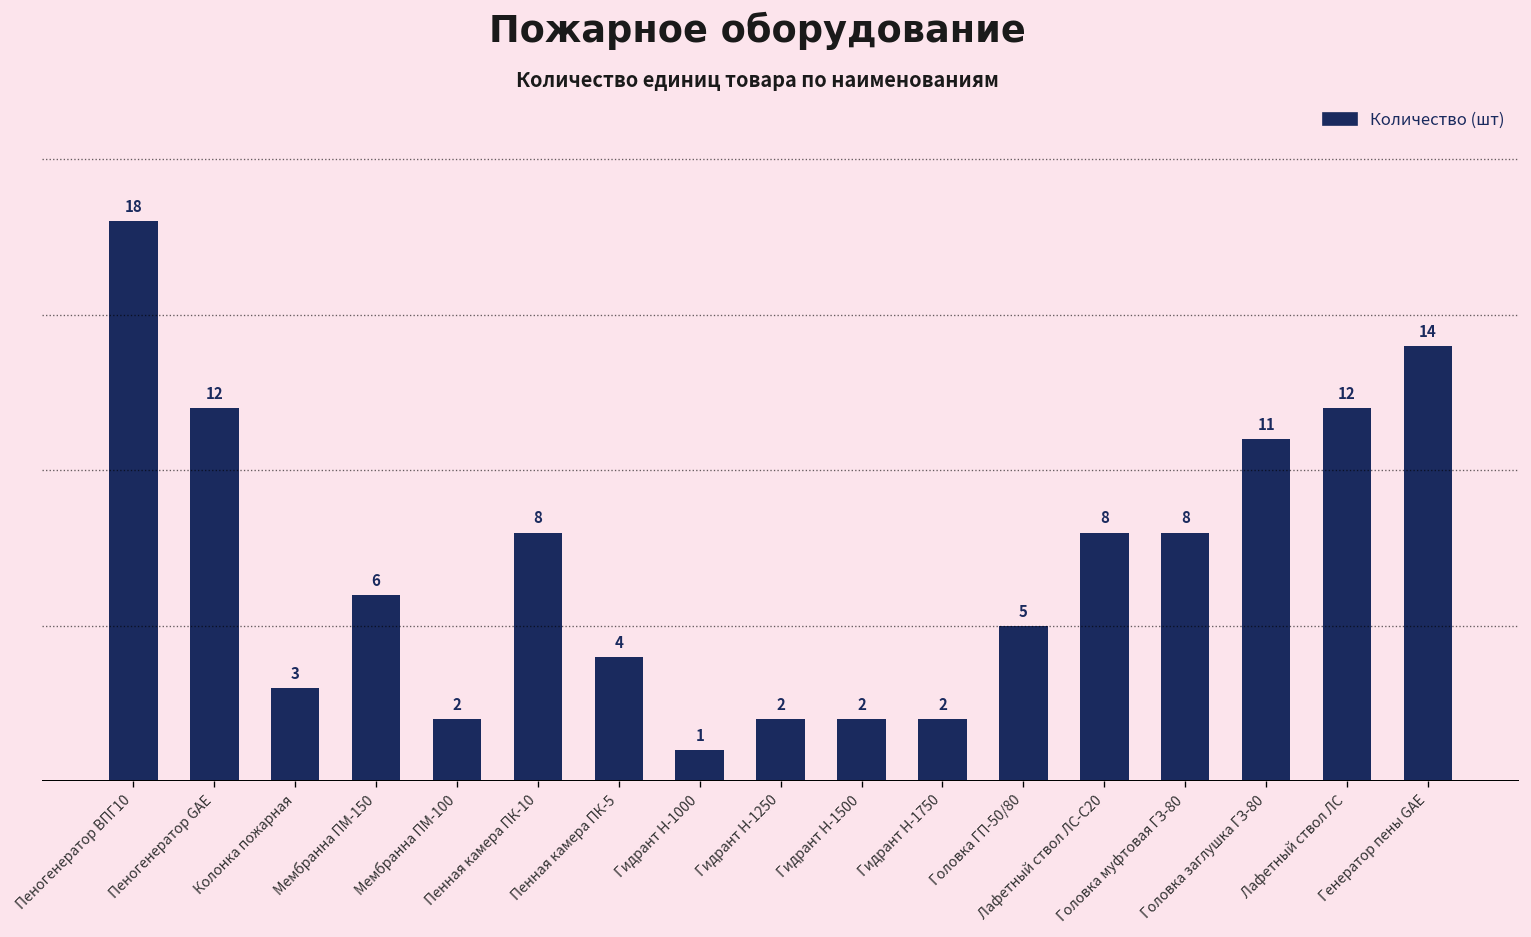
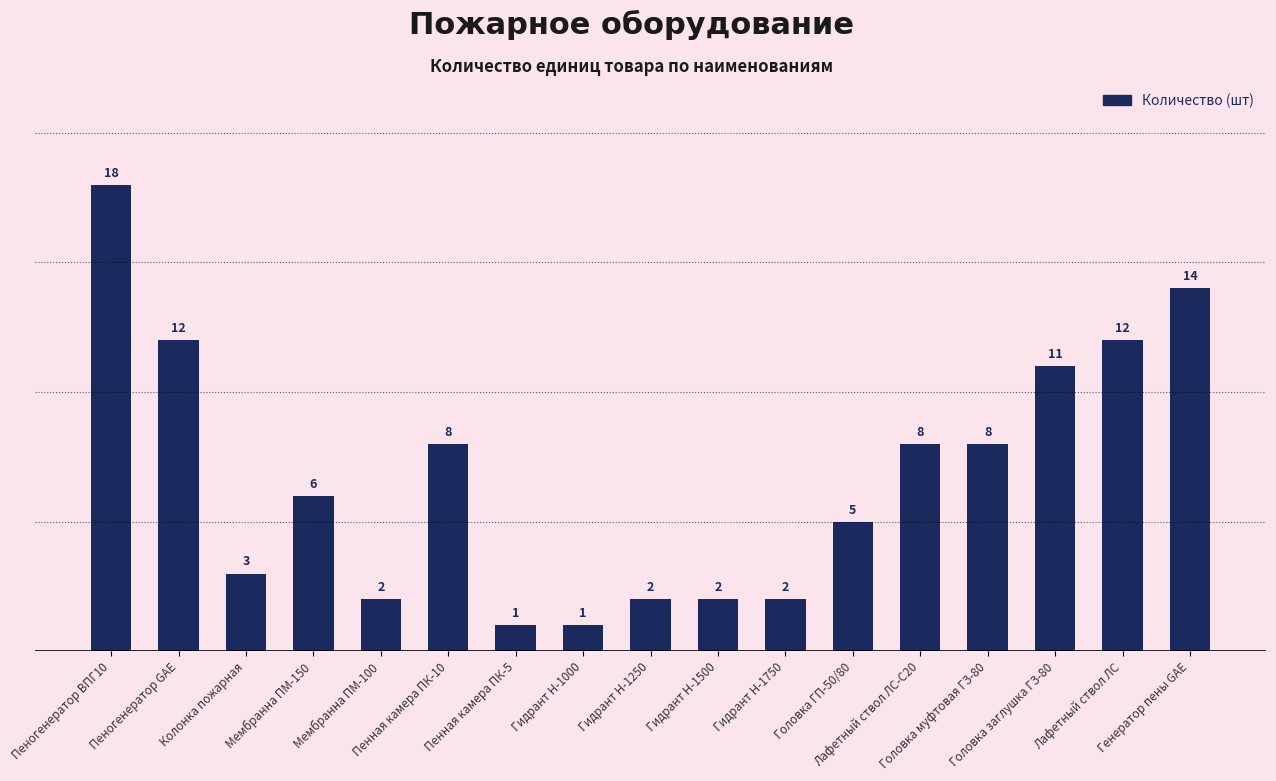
Пенная камера ПК-5: 4 -> 1
